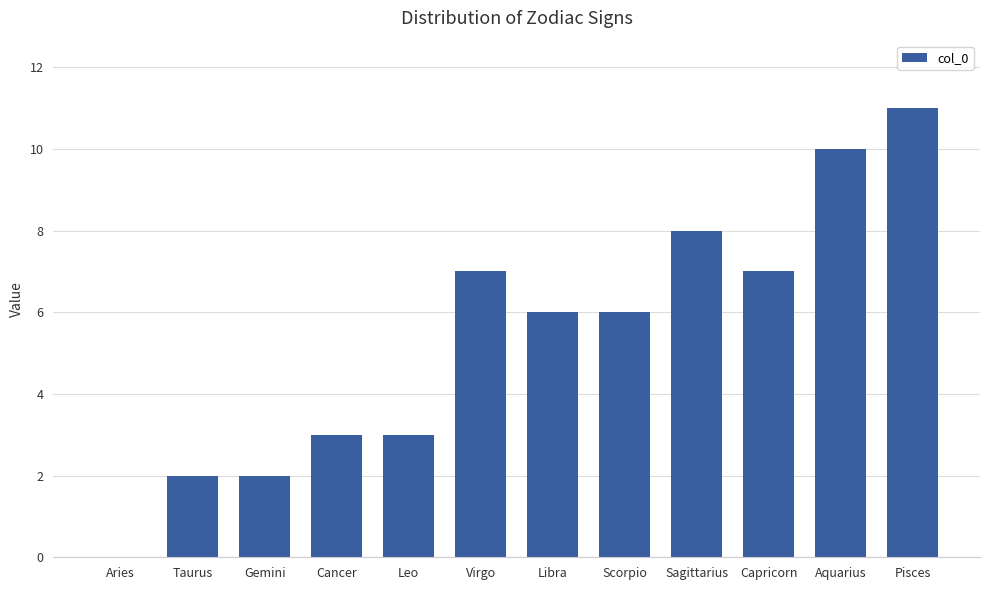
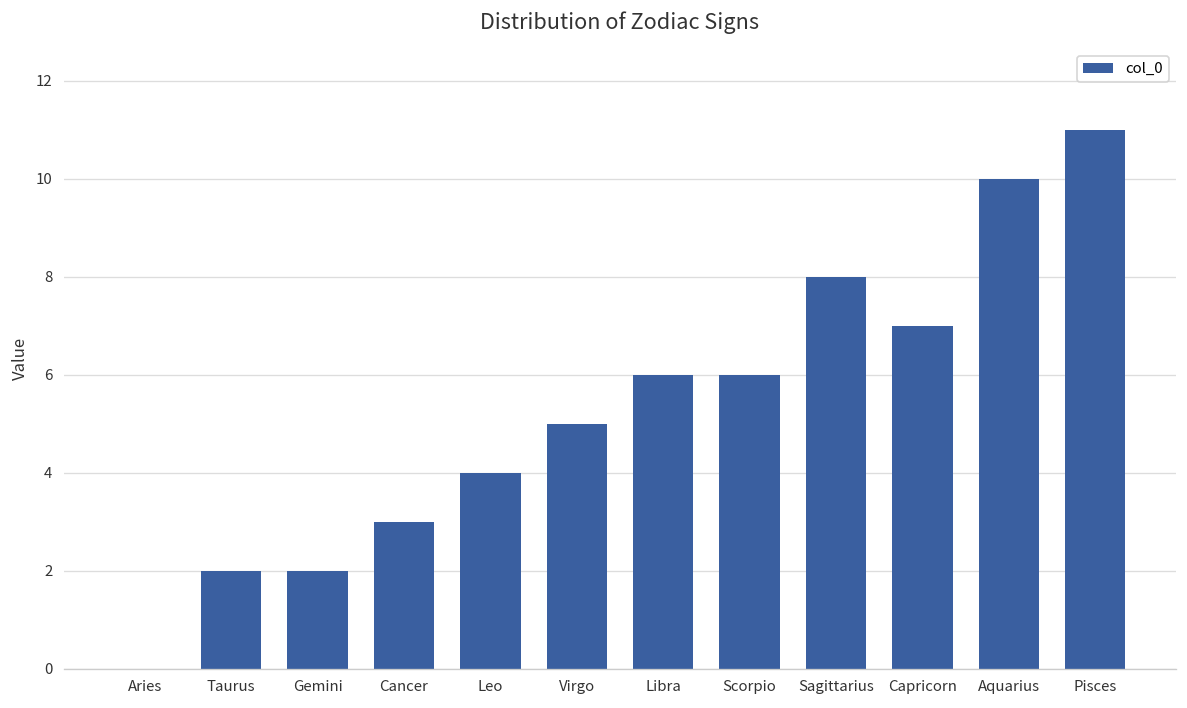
Leo: 3 -> 4
Virgo: 7 -> 5
